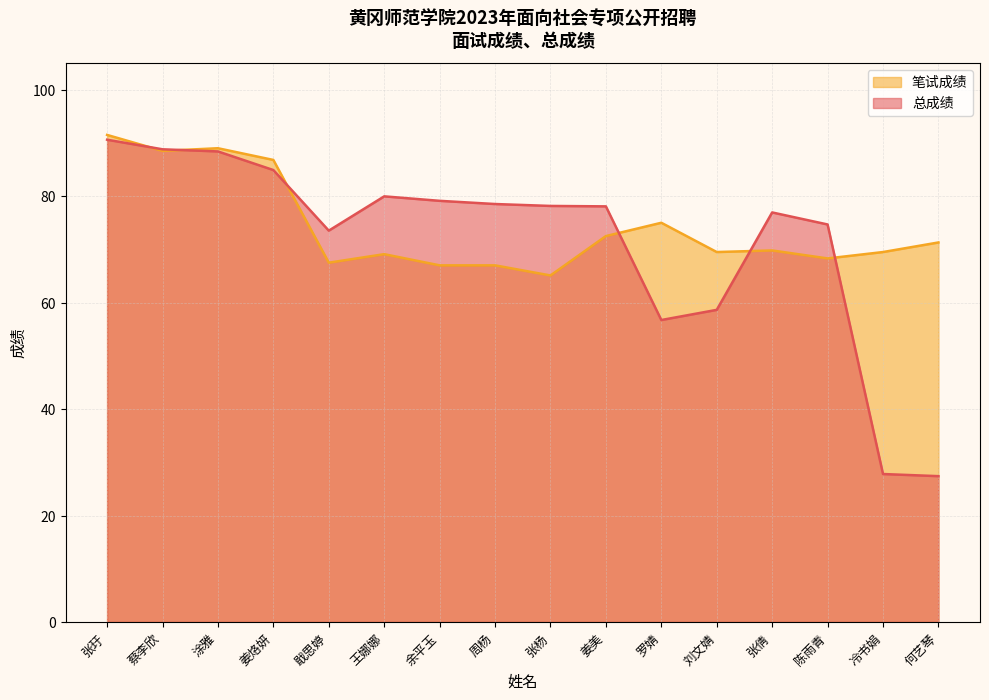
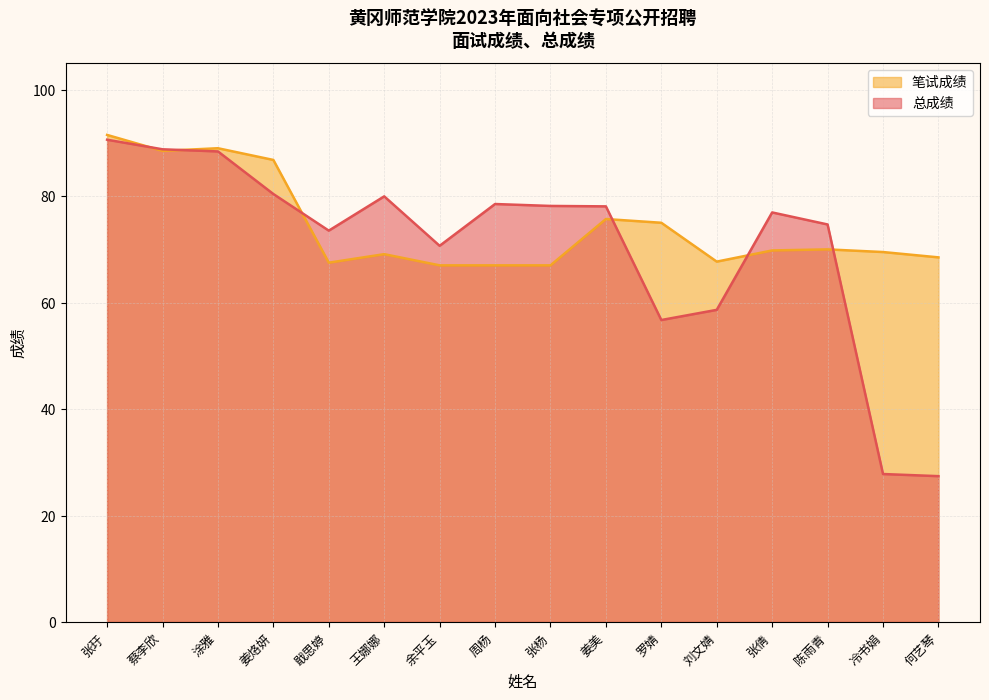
总成绩, 姜烙妍: 85 -> 80
总成绩, 余平玉: 79 -> 71
笔试成绩, 张杨: 65 -> 67
笔试成绩, 姜美: 73 -> 76
笔试成绩, 刘文婧: 70 -> 68
笔试成绩, 陈雨青: 68 -> 70
笔试成绩, 何艺琴: 71 -> 69
